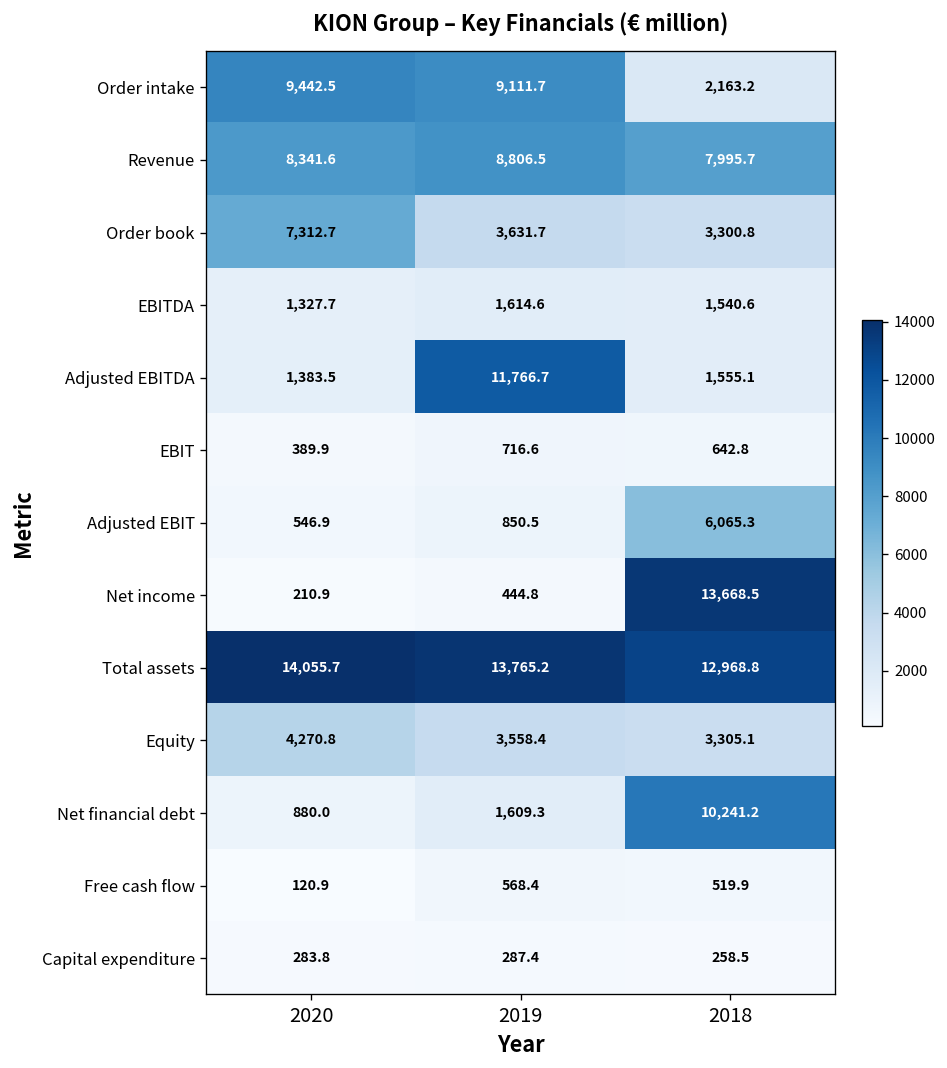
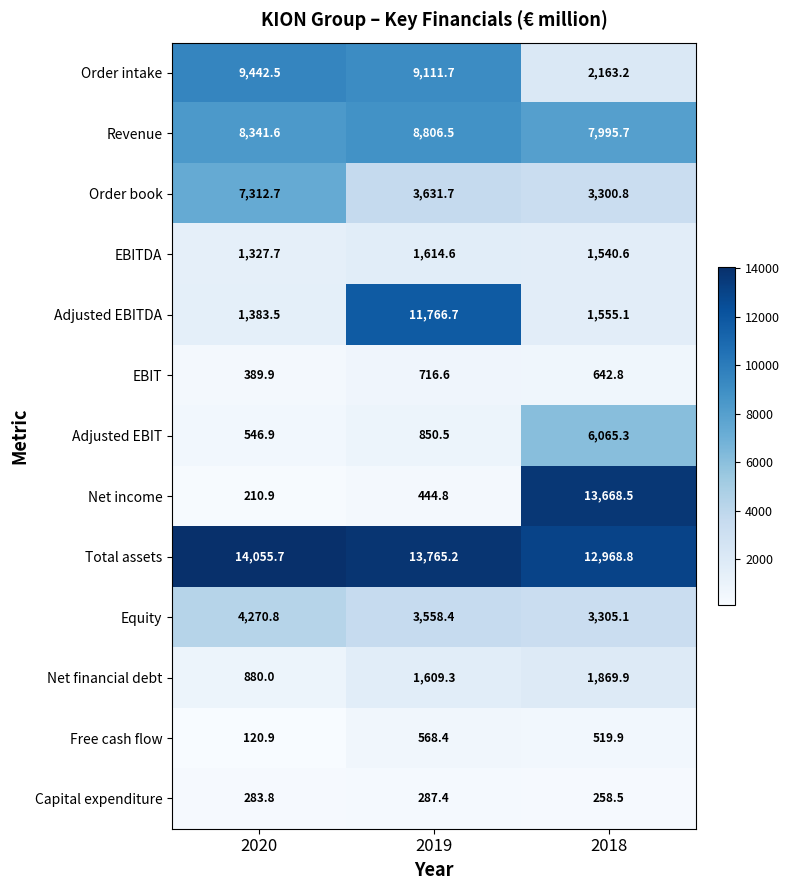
Net financial debt, 2018: 10,241.2 -> 1,869.9
